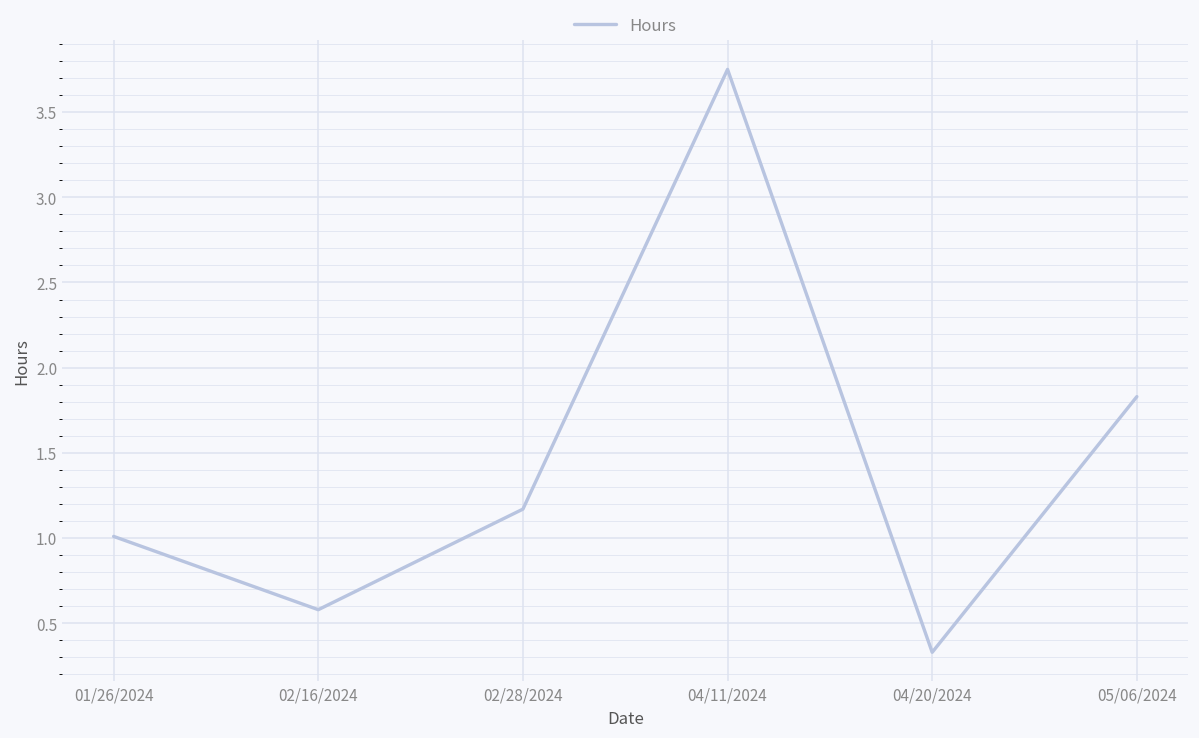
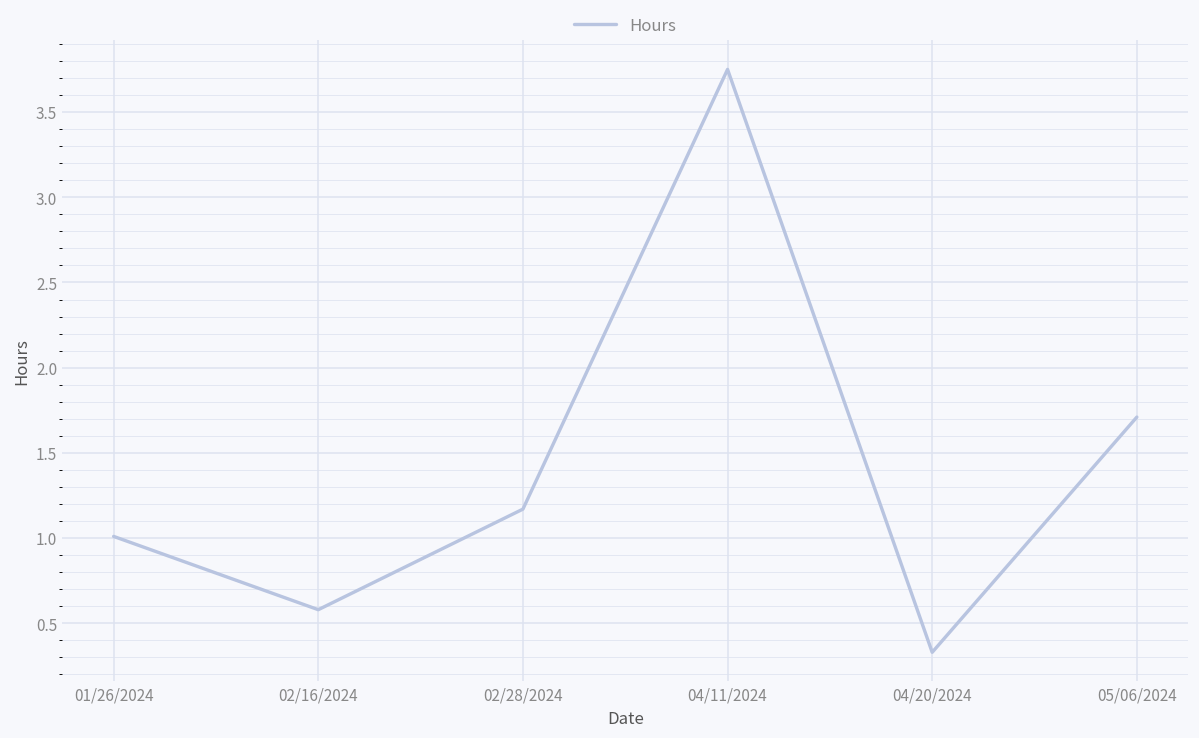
05/06/2024: 1.83 -> 1.71
